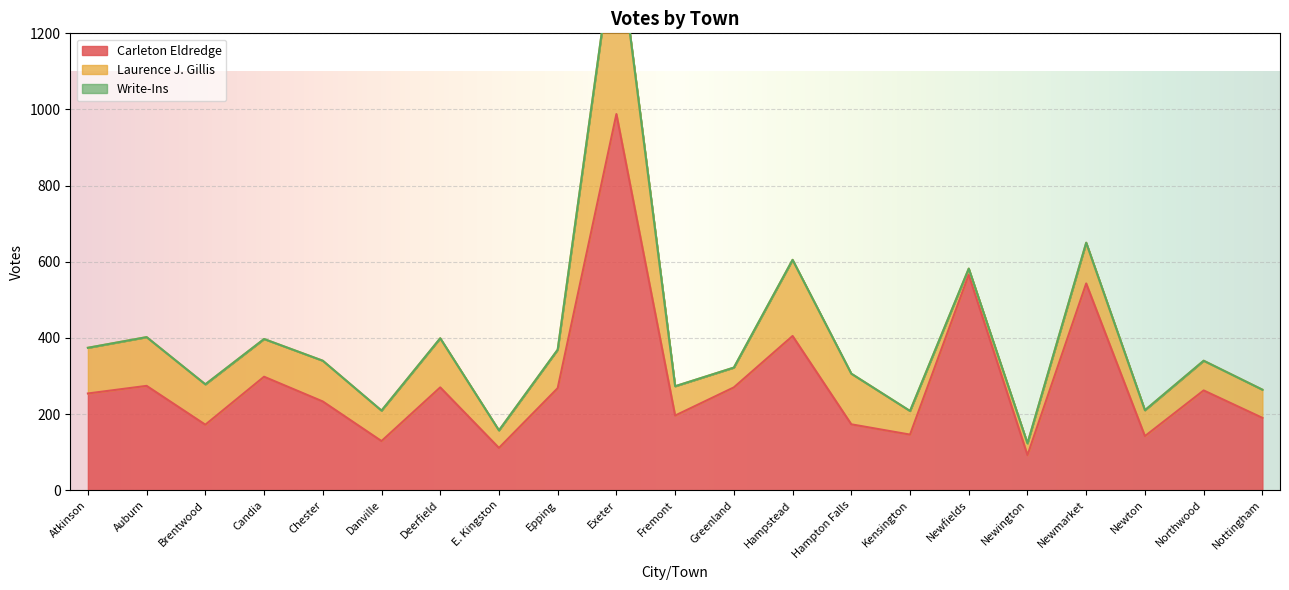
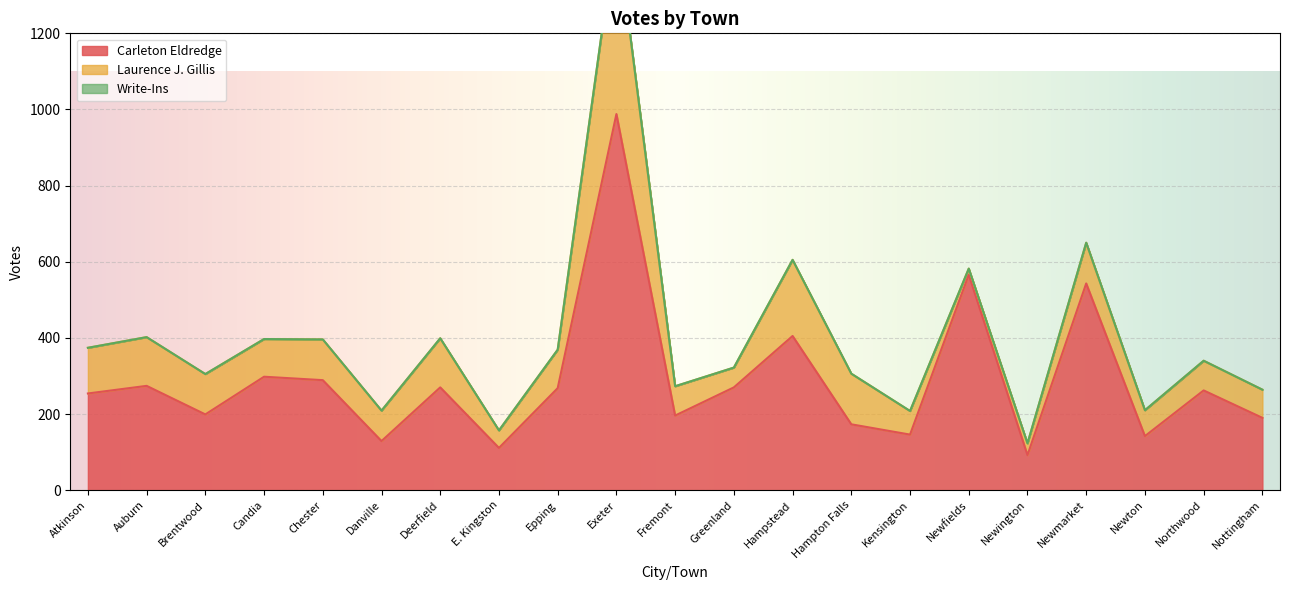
Carleton Eldredge, Brentwood: 170 -> 200
Carleton Eldredge, Chester: 230 -> 290
